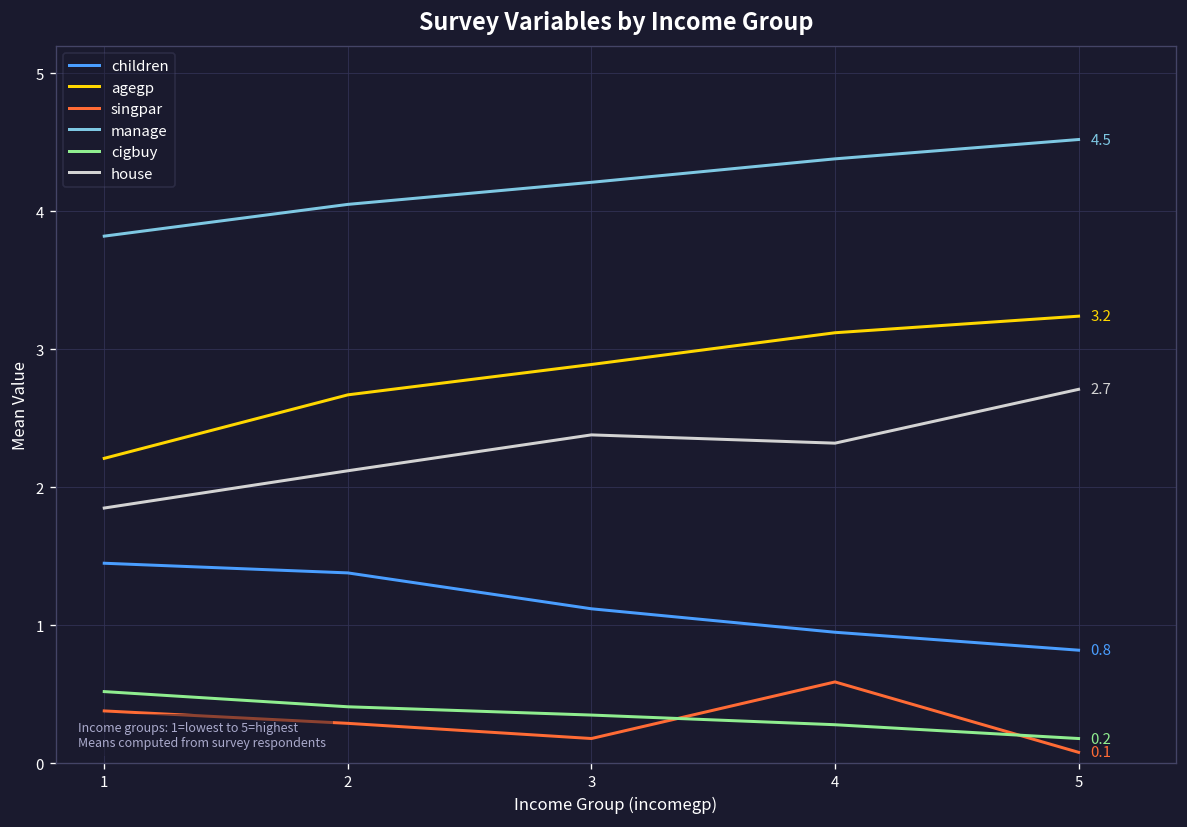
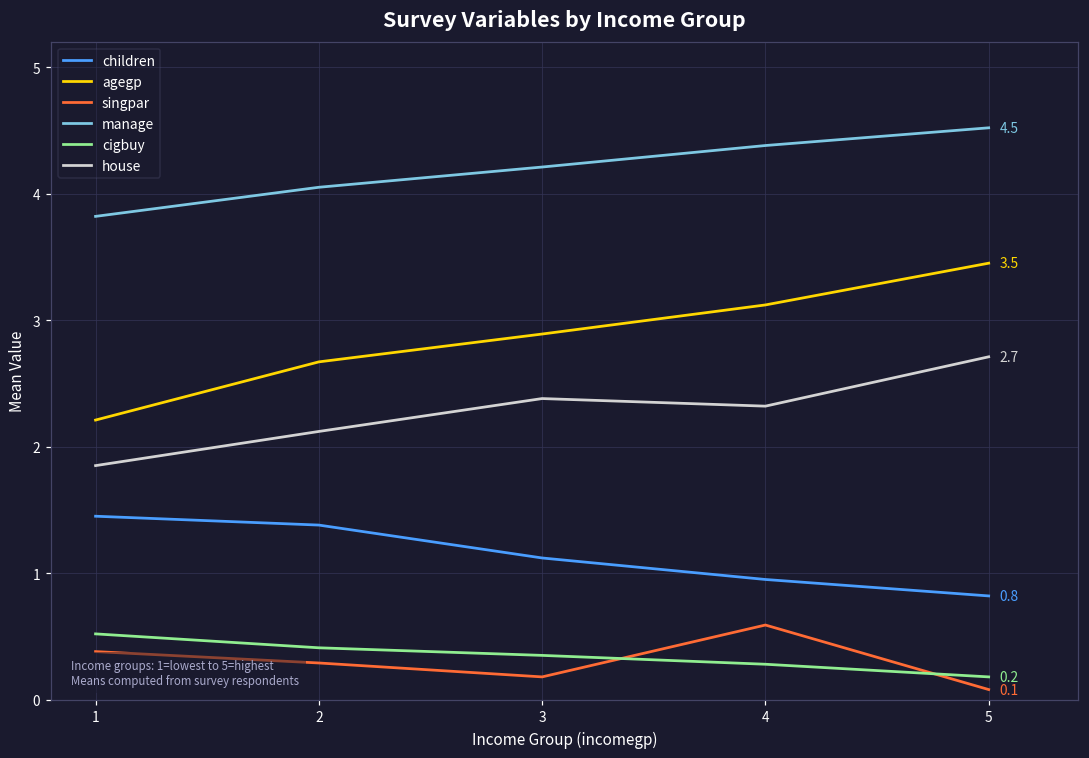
agegp, 5: 3.2 -> 3.5
